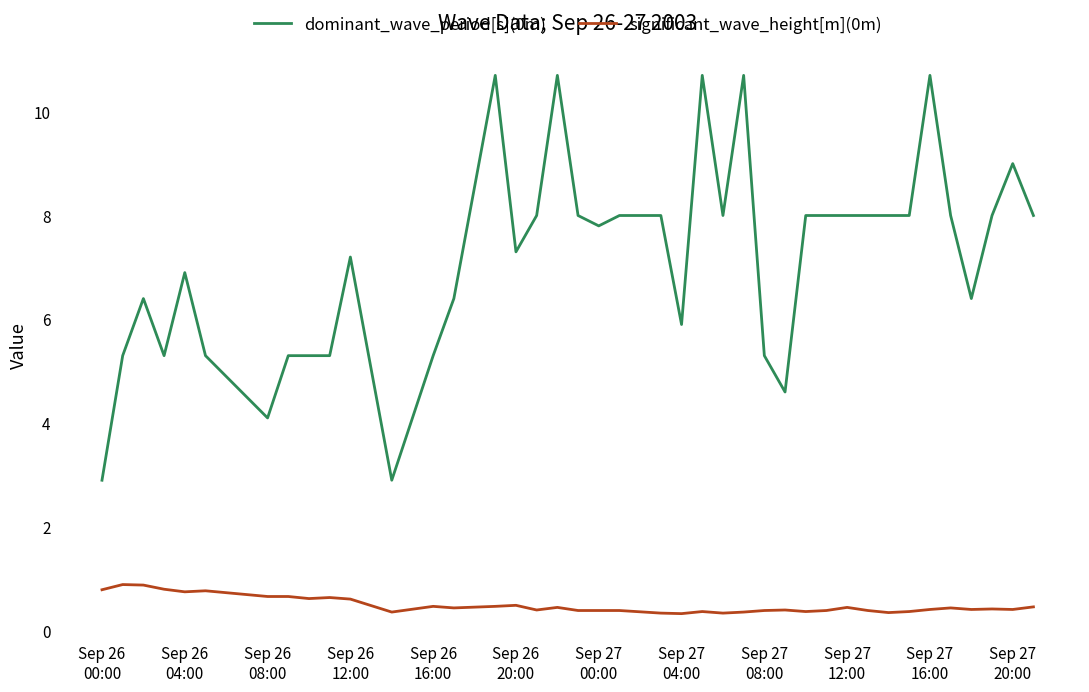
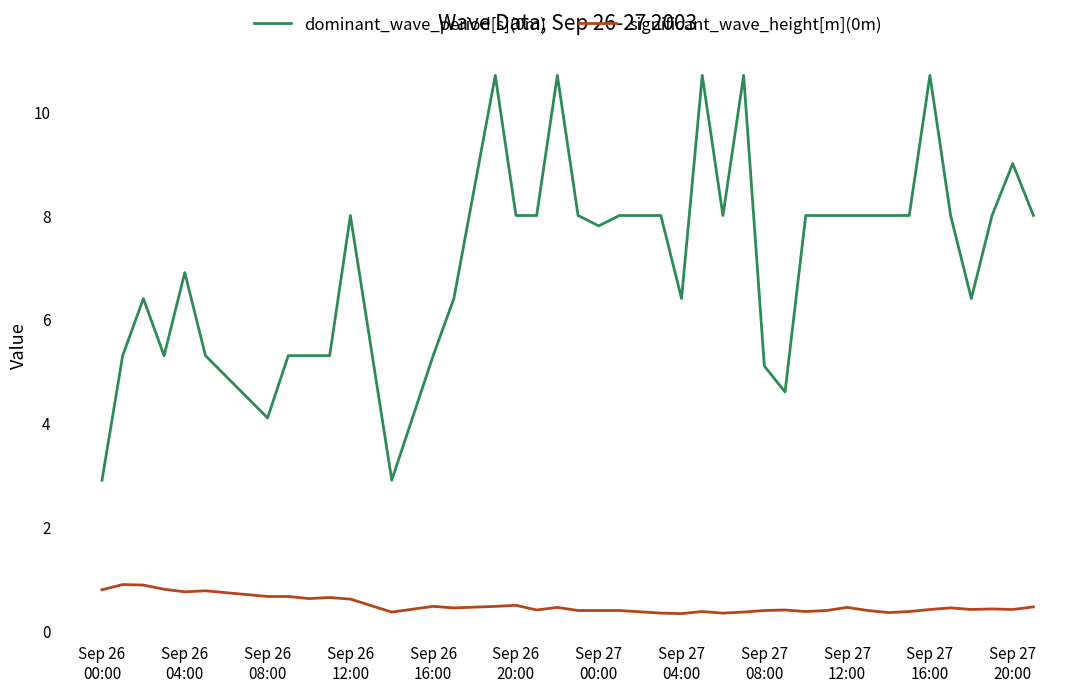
dominant_wave_period[s](0m), Sep 26 12:00: 7.2 -> 8.0
dominant_wave_period[s](0m), Sep 26 20:00: 7.3 -> 8.0
dominant_wave_period[s](0m), Sep 27 04:00: 5.9 -> 6.4
dominant_wave_period[s](0m), Sep 27 08:00: 5.3 -> 5.1
